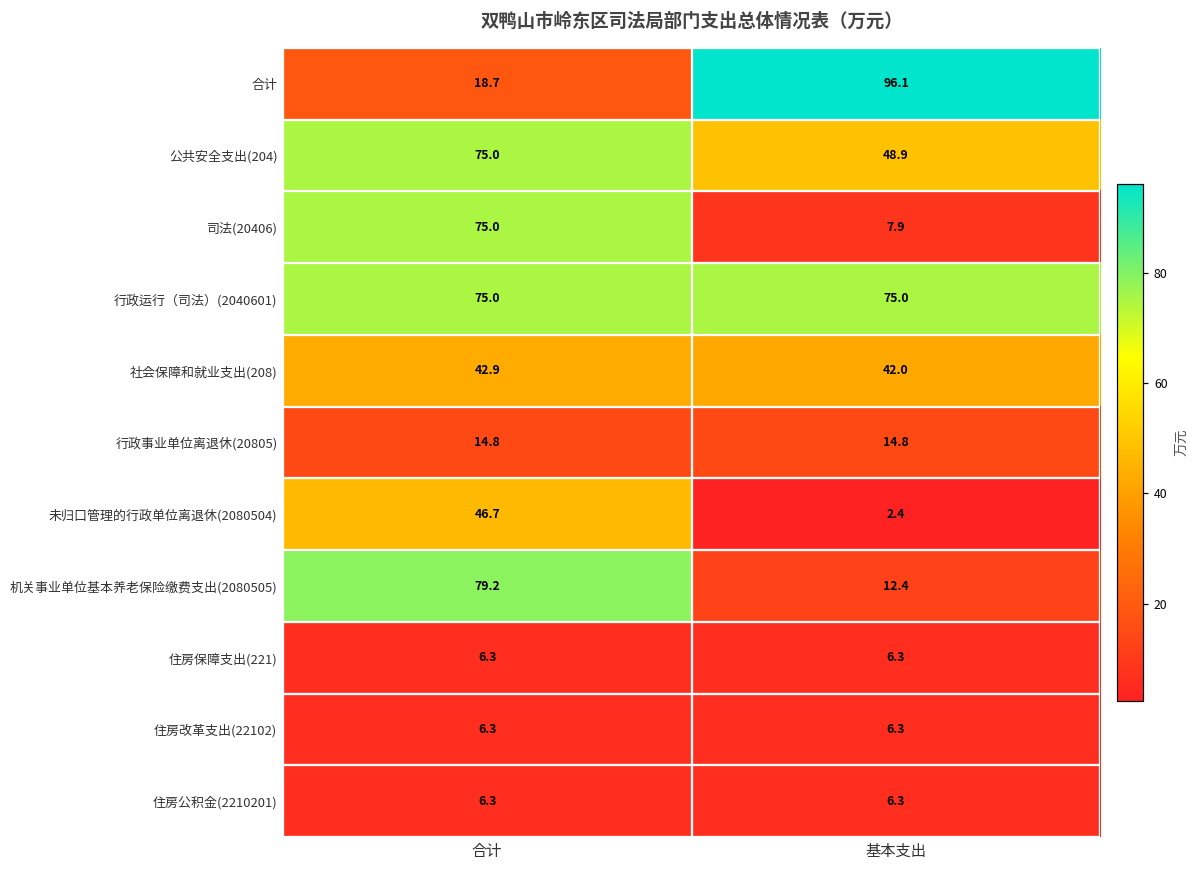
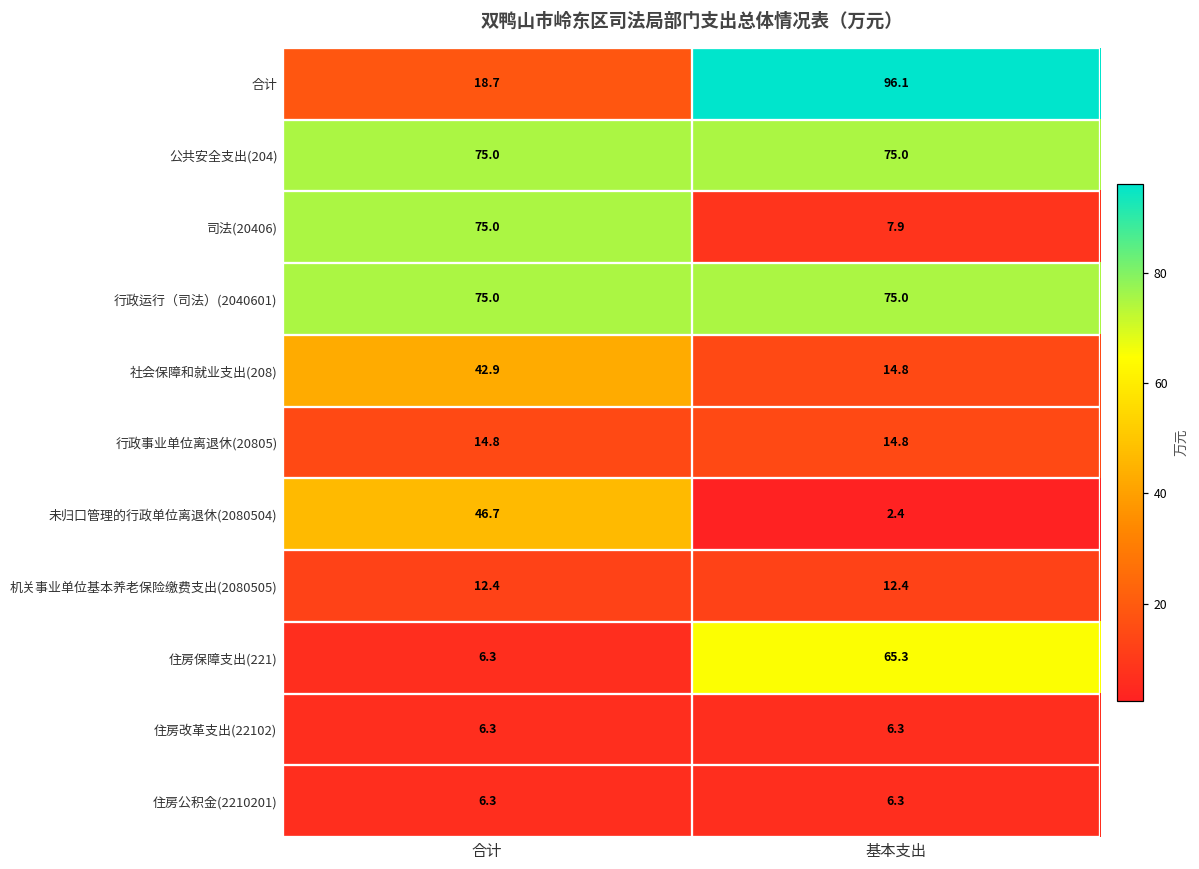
公共安全支出(204), 基本支出: 48.9 -> 75.0
社会保障和就业支出(208), 基本支出: 42.0 -> 14.8
机关事业单位基本养老保险缴费支出(2080505), 合计: 79.2 -> 12.4
住房保障支出(221), 基本支出: 6.3 -> 65.3
